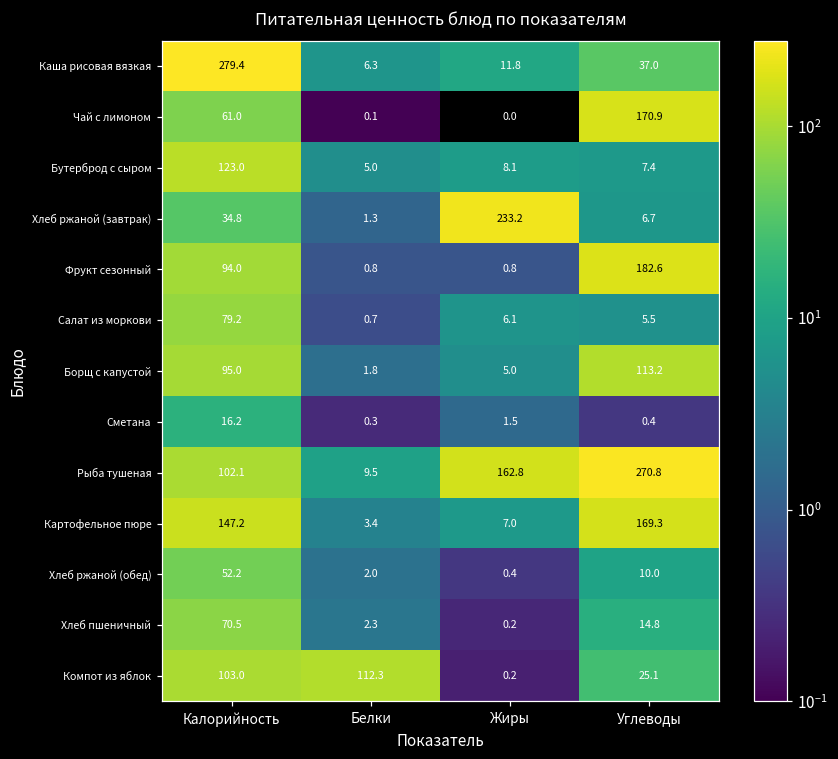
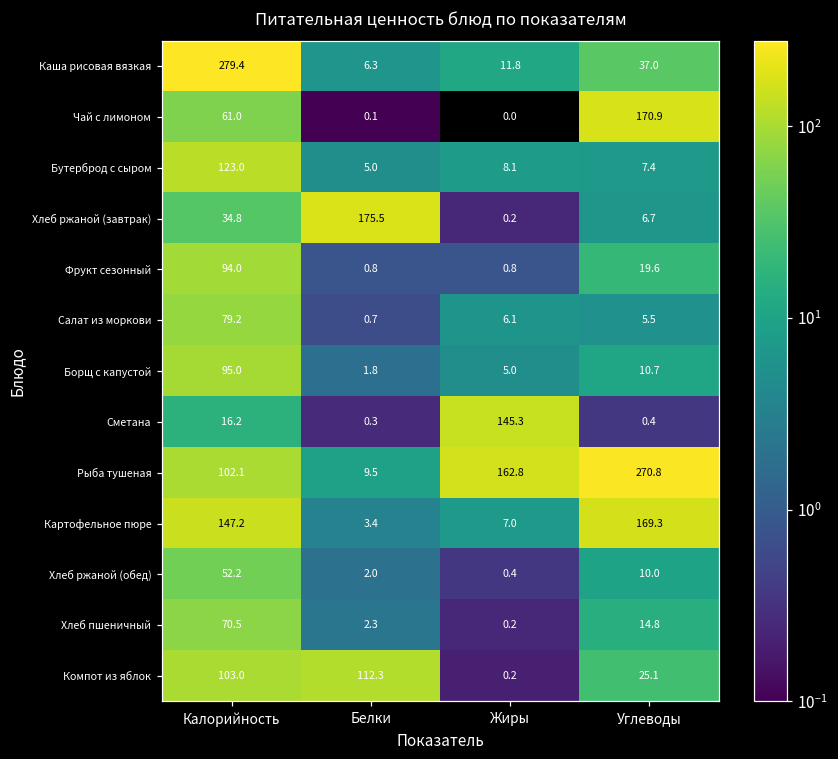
Хлеб ржаной (завтрак), Белки: 1.3 -> 175.5
Хлеб ржаной (завтрак), Жиры: 233.2 -> 0.2
Фрукт сезонный, Углеводы: 182.6 -> 19.6
Борщ с капустой, Углеводы: 113.2 -> 10.7
Сметана, Жиры: 1.5 -> 145.3
